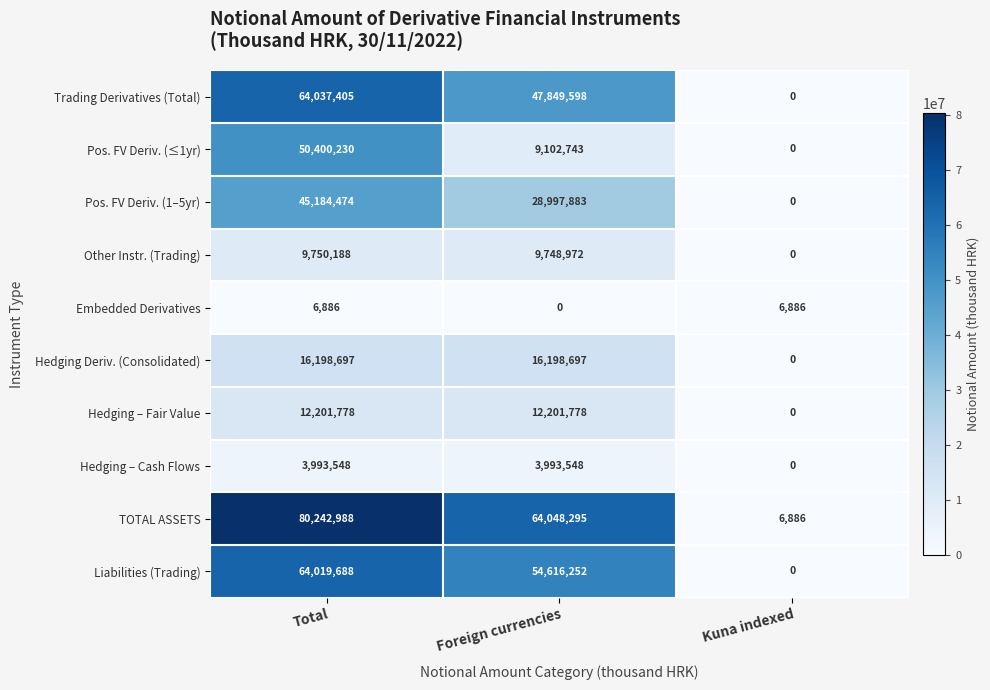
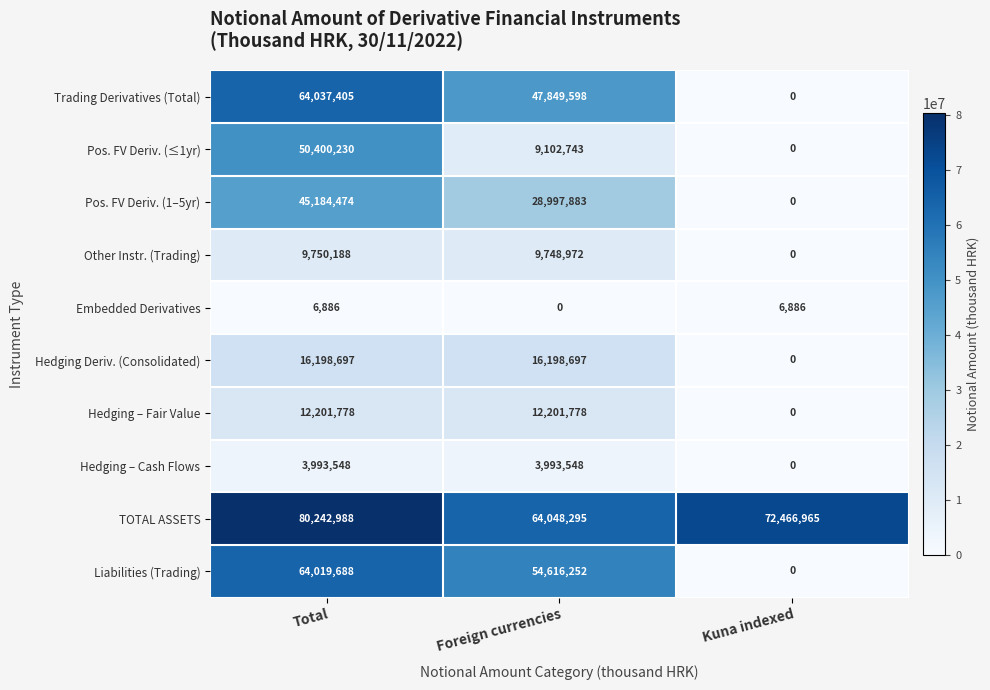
TOTAL ASSETS, Kuna indexed: 6,886 -> 72,466,965
